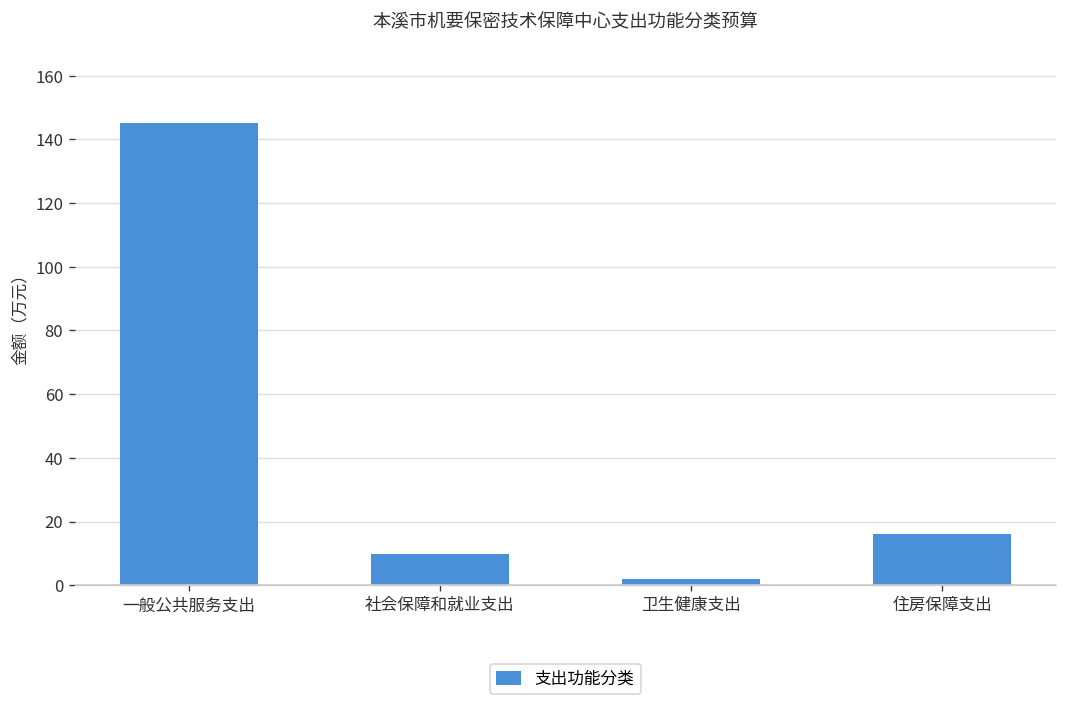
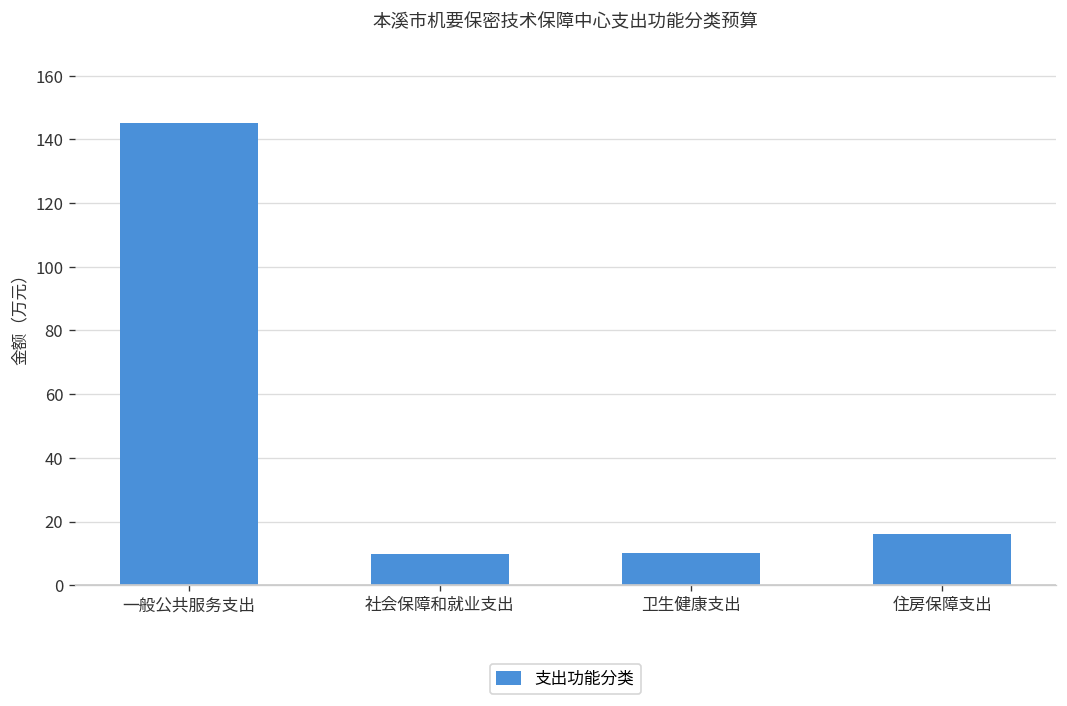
卫生健康支出: 2 -> 10
